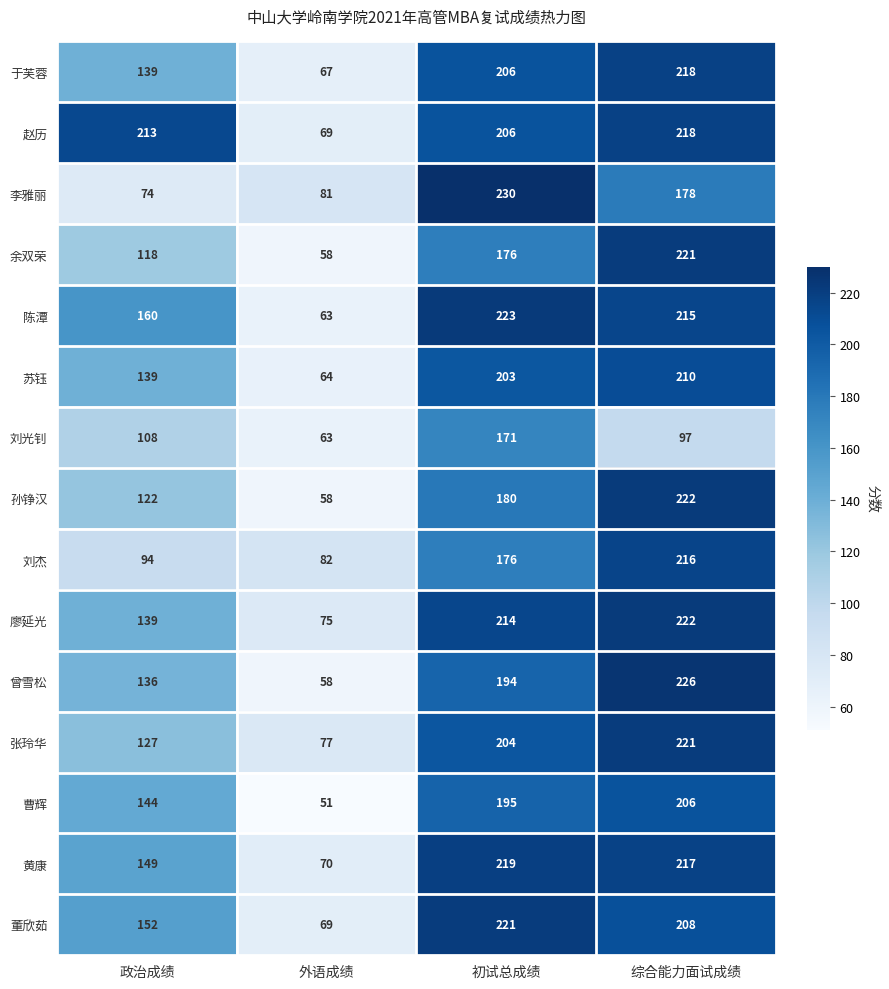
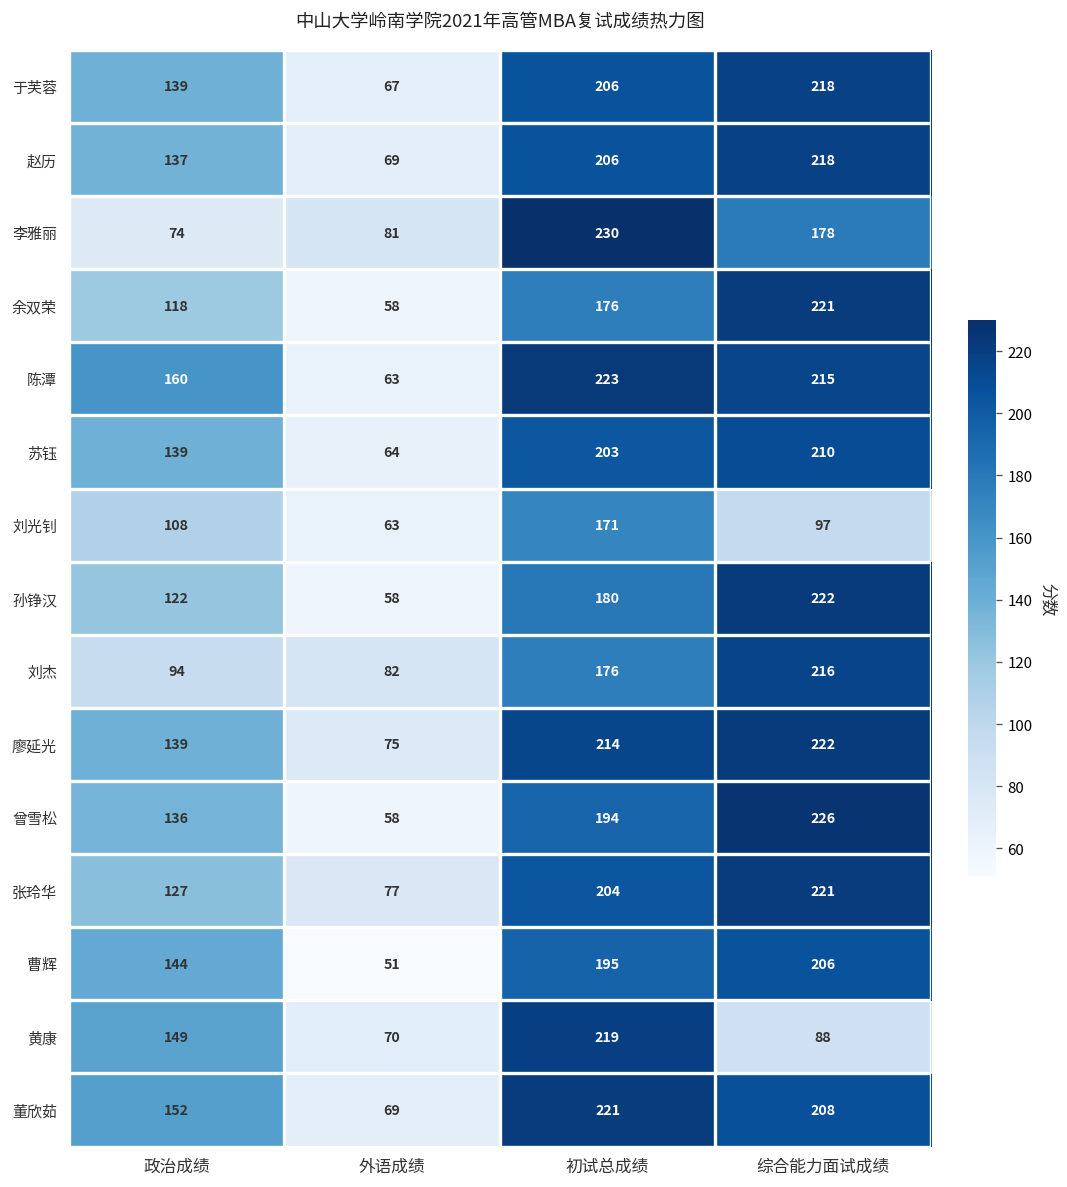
赵历, 政治成绩: 213 -> 137
黄康, 综合能力面试成绩: 217 -> 88
